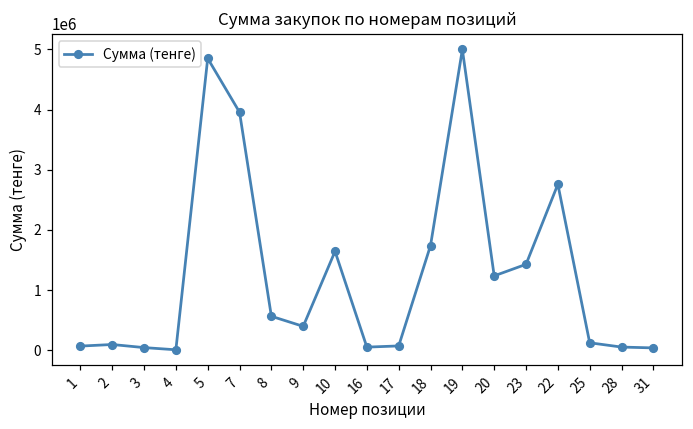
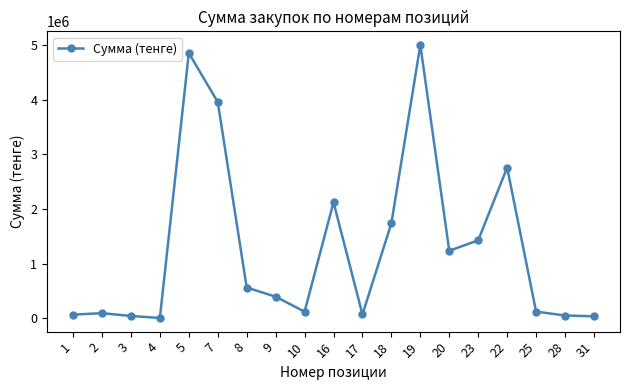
10: 1600000 -> 100000
16: 100000 -> 2100000
